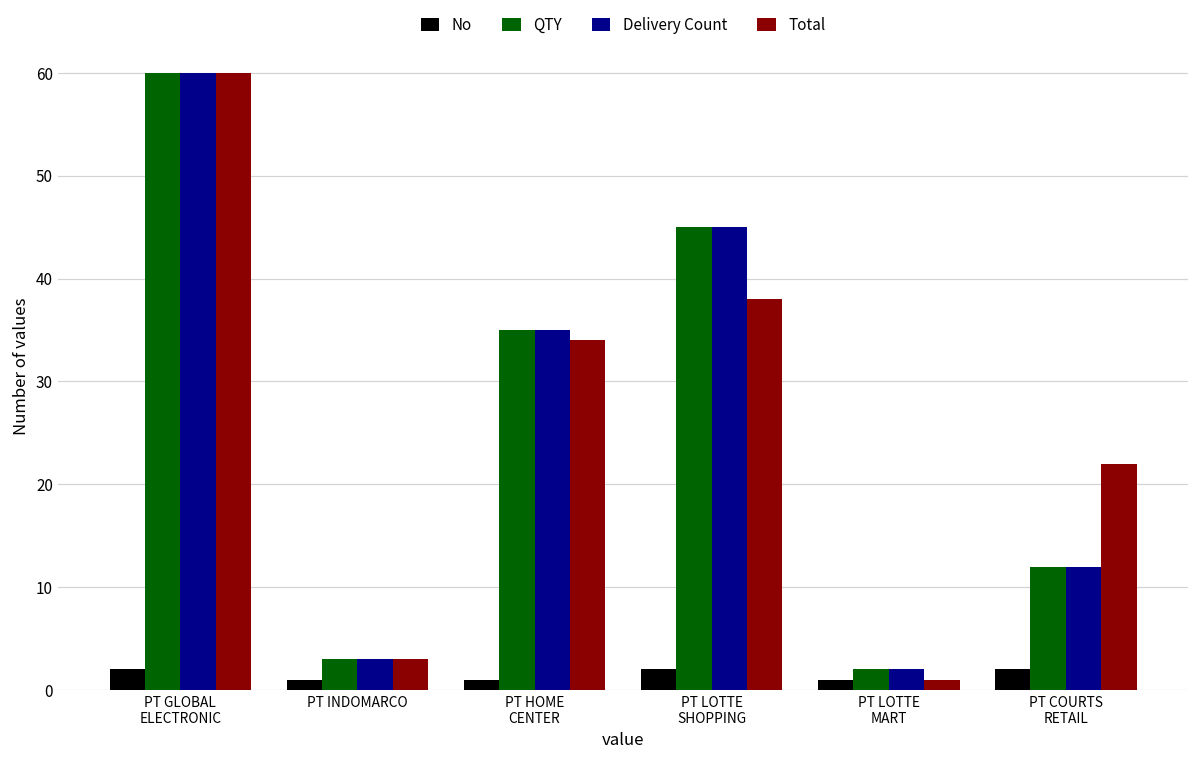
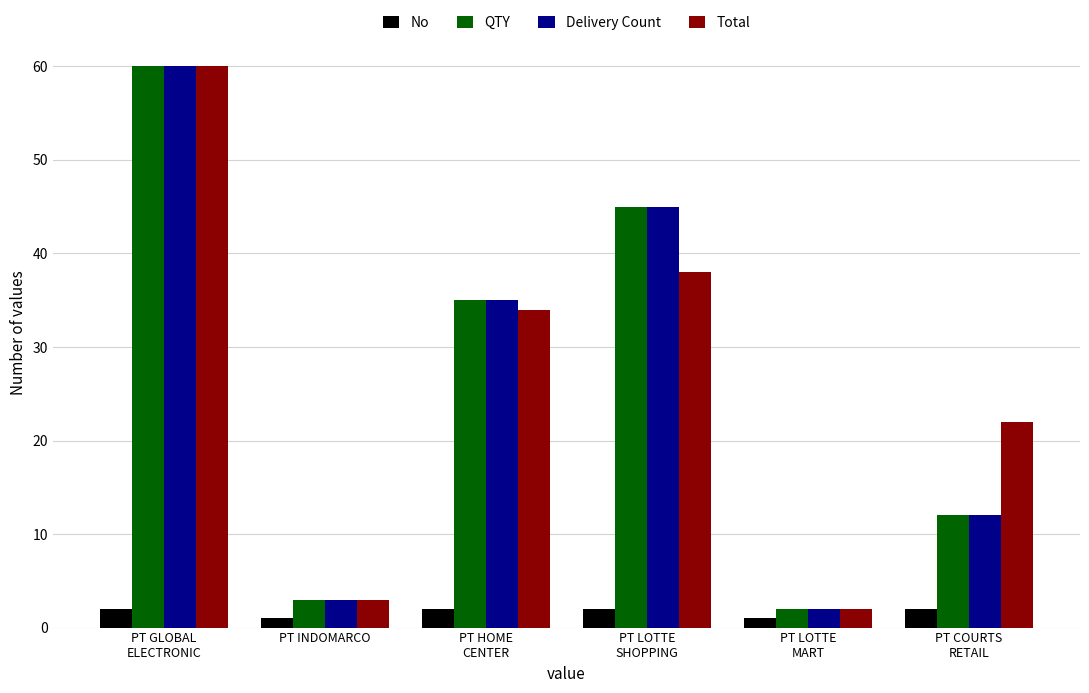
No, PT HOME CENTER: 1 -> 2
Total, PT LOTTE MART: 1 -> 2
